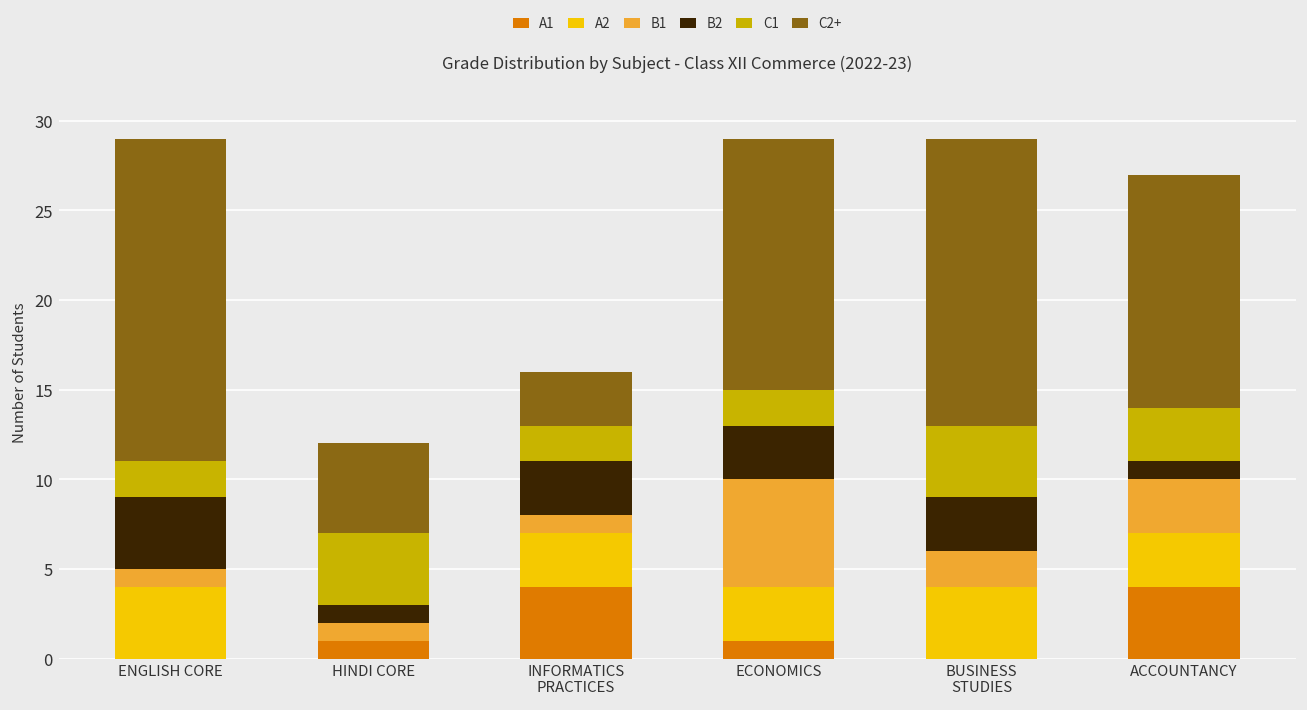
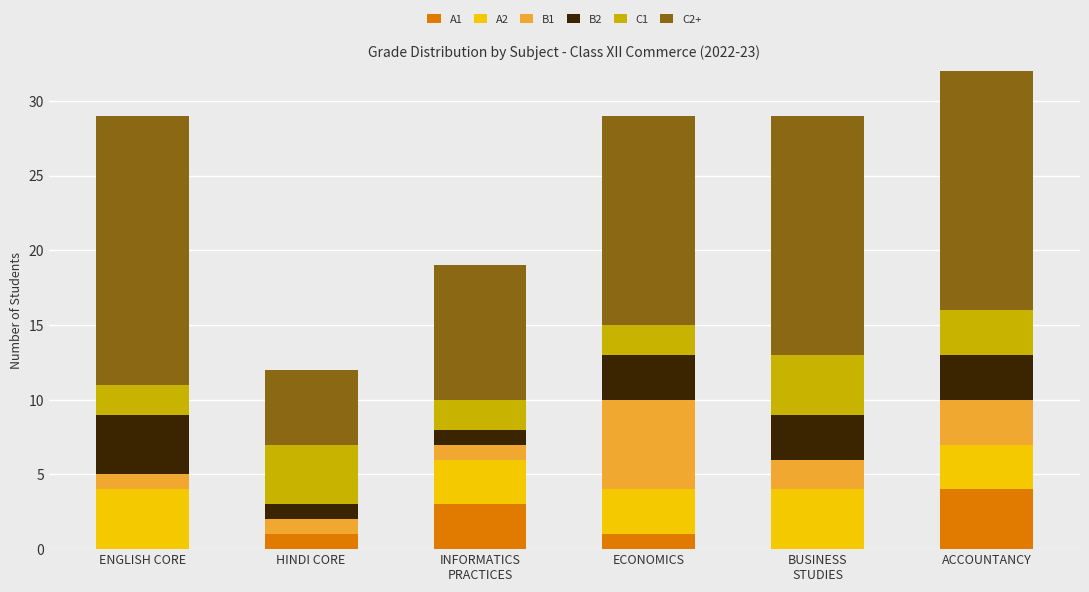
A1, INFORMATICS PRACTICES: 4 -> 3
B2, INFORMATICS PRACTICES: 3 -> 1
C2+, INFORMATICS PRACTICES: 3 -> 9
B2, ACCOUNTANCY: 1 -> 3
C2+, ACCOUNTANCY: 13 -> 16
